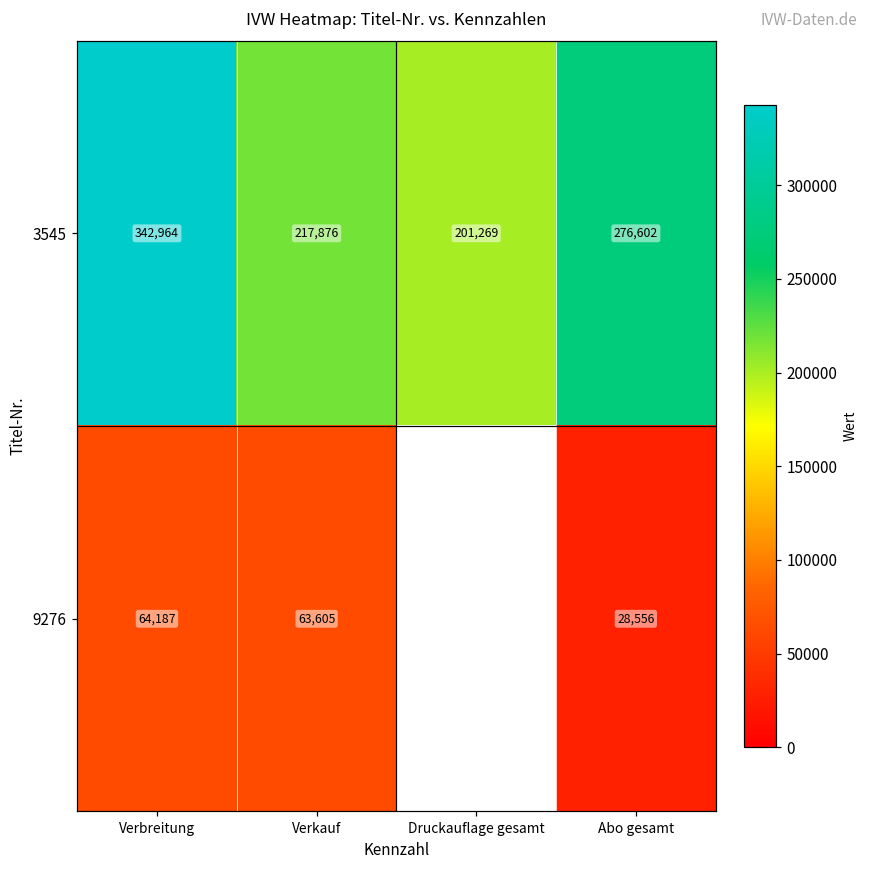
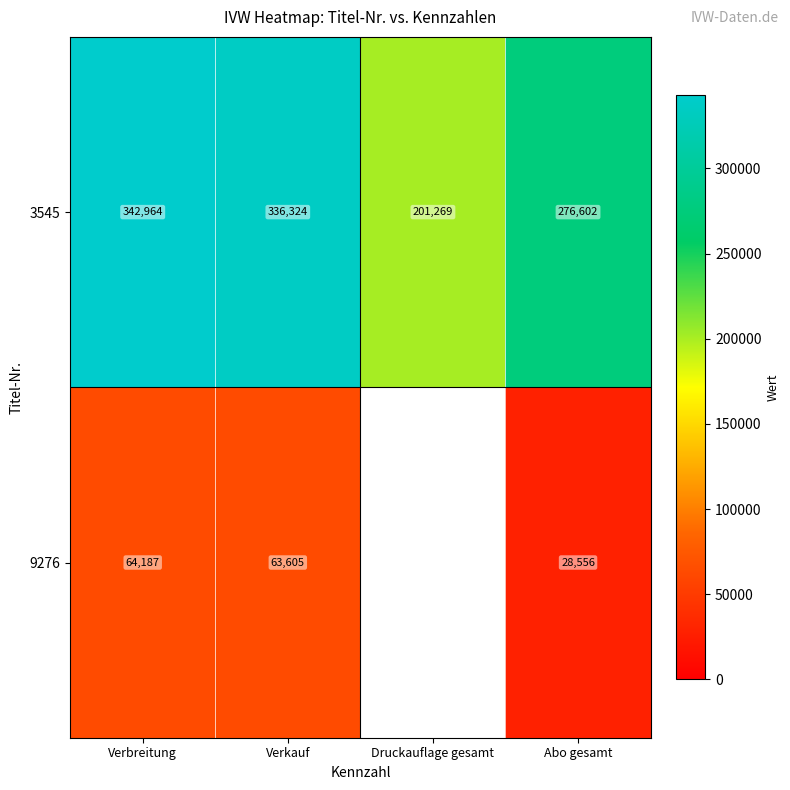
3545, Verkauf: 217,876 -> 336,324
